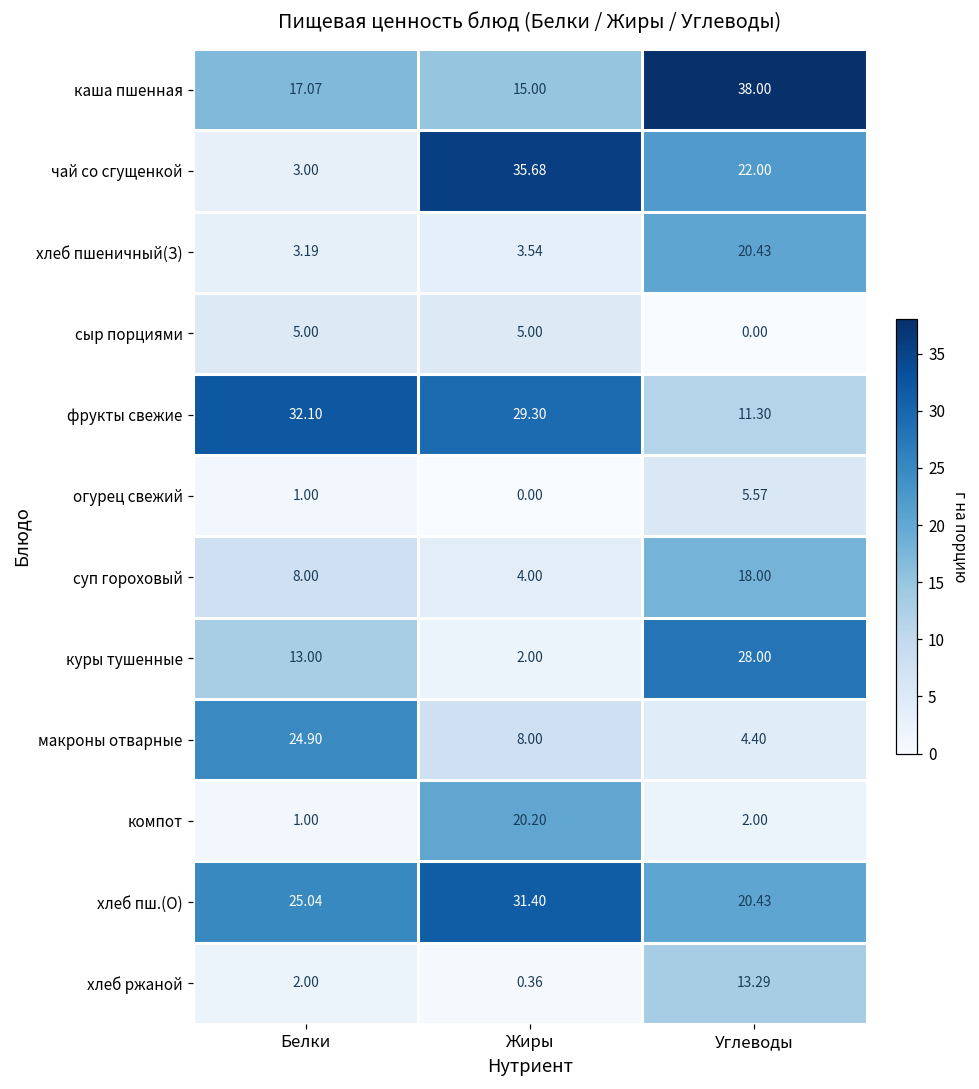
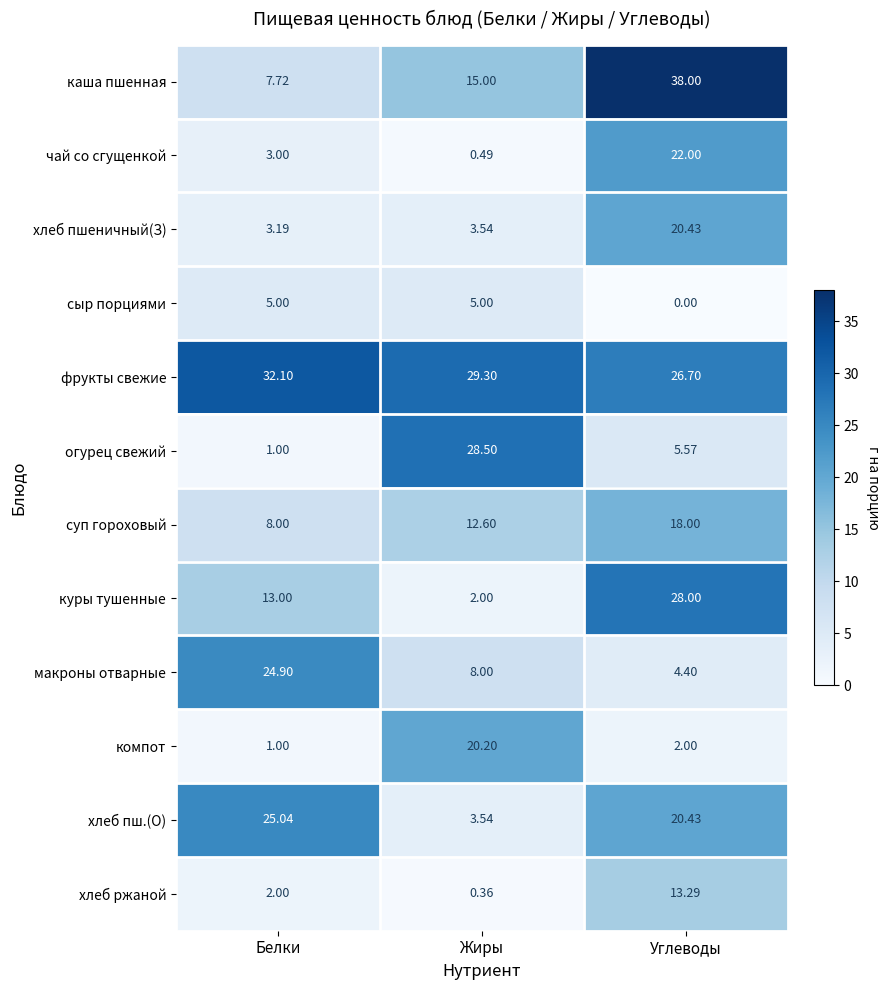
каша пшенная, Белки: 17.07 -> 7.72
чай со сгущенкой, Жиры: 35.68 -> 0.49
фрукты свежие, Углеводы: 11.30 -> 26.70
огурец свежий, Жиры: 0.00 -> 28.50
суп гороховый, Жиры: 4.00 -> 12.60
хлеб пш.(О), Жиры: 31.40 -> 3.54
